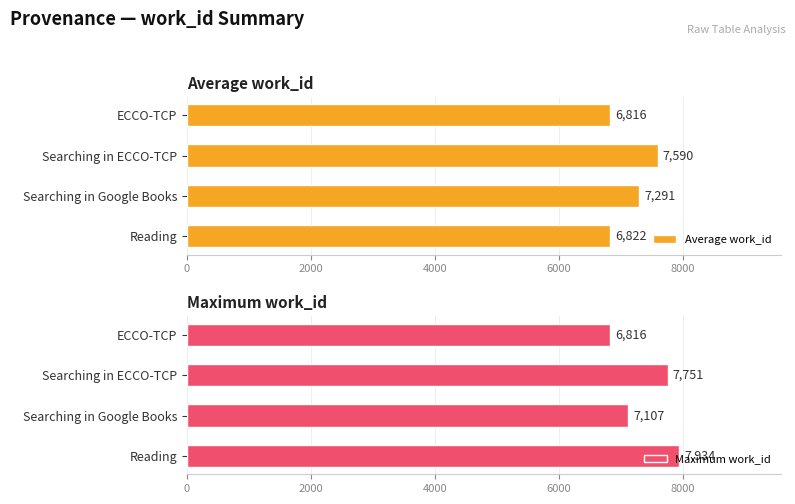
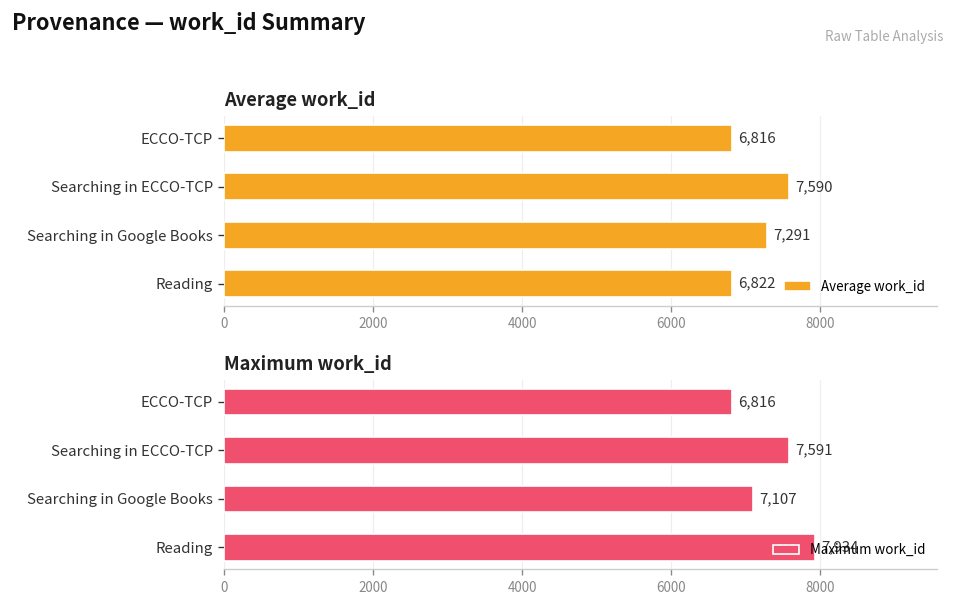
Maximum work_id, Searching in ECCO-TCP: 7,751 -> 7,591
